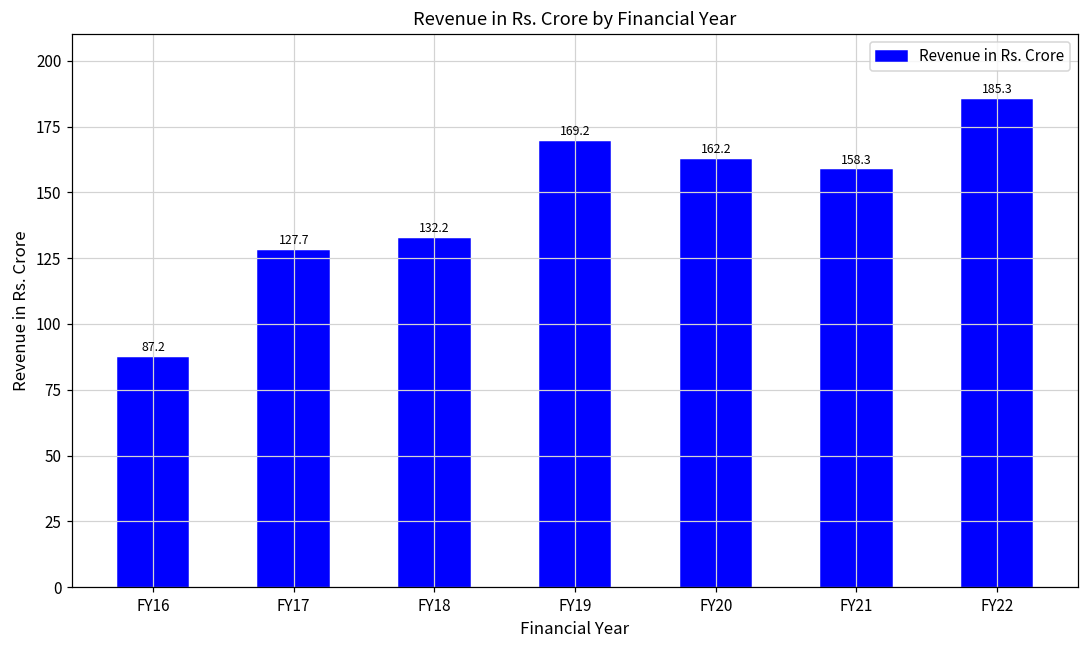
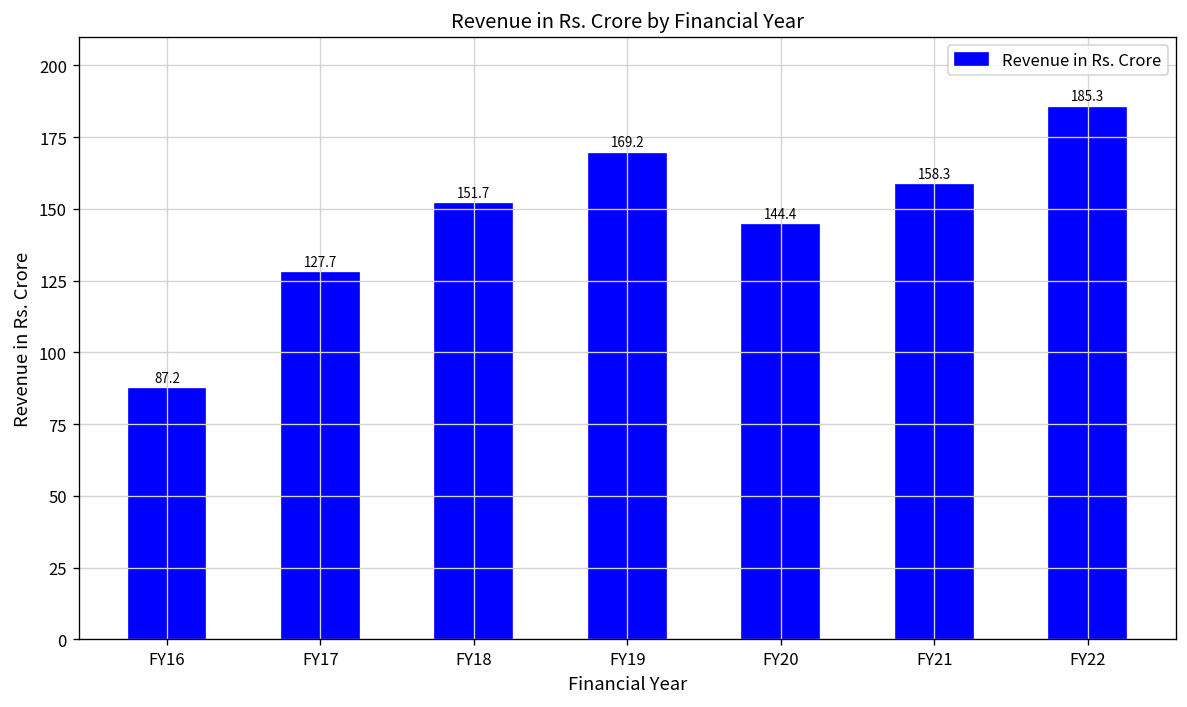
FY18: 132.2 -> 151.7
FY20: 162.2 -> 144.4
